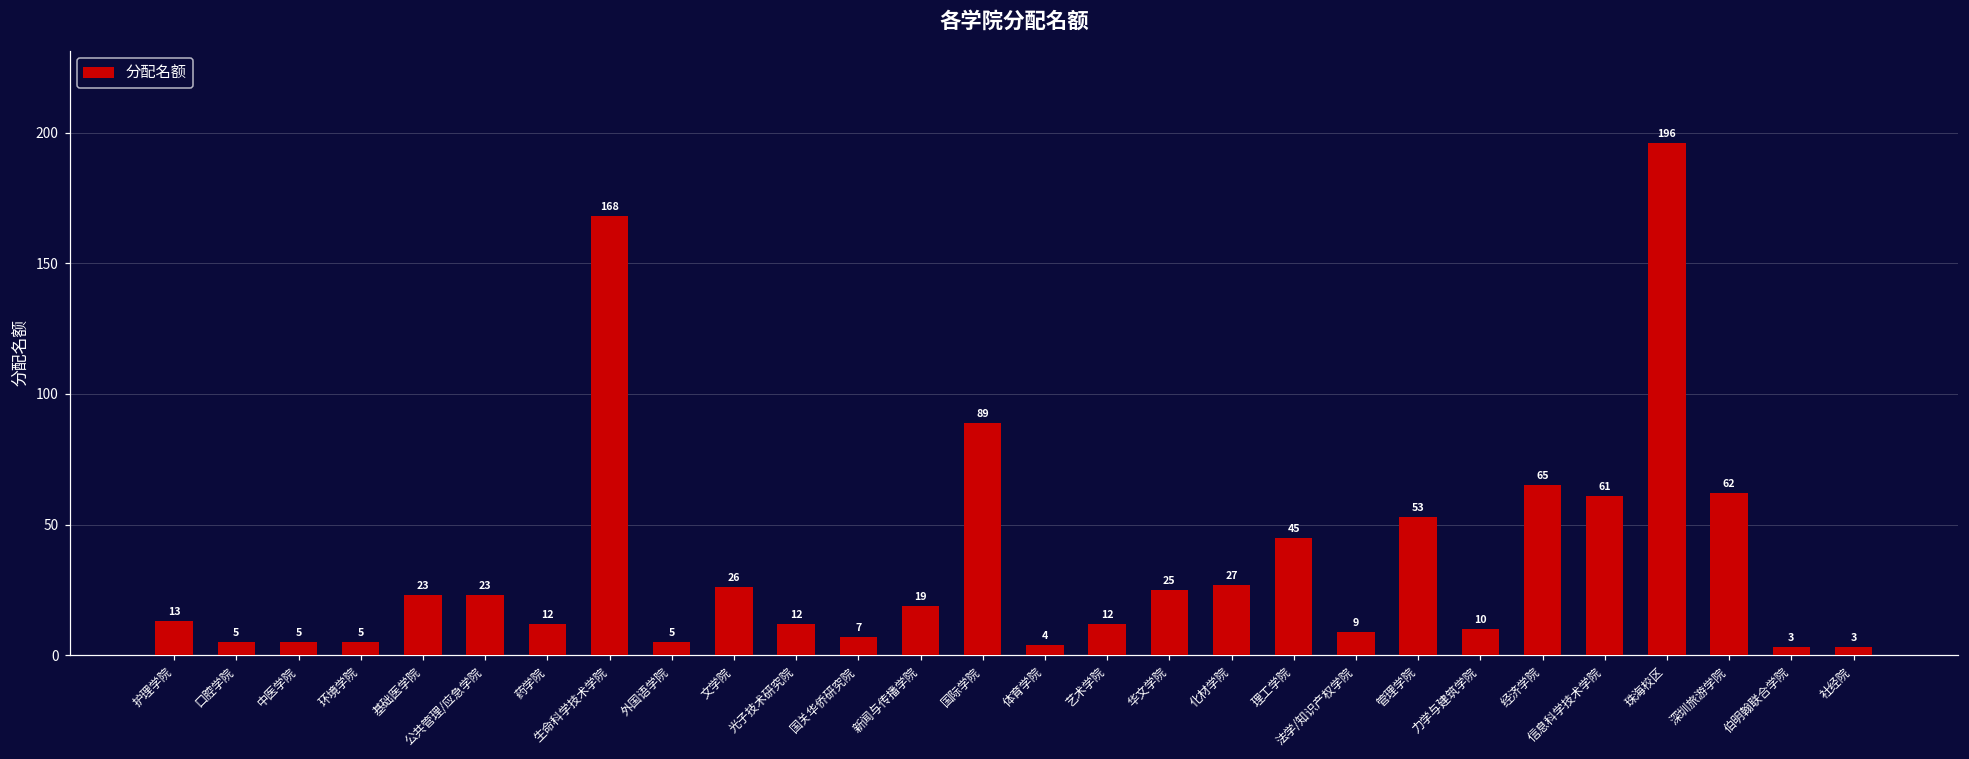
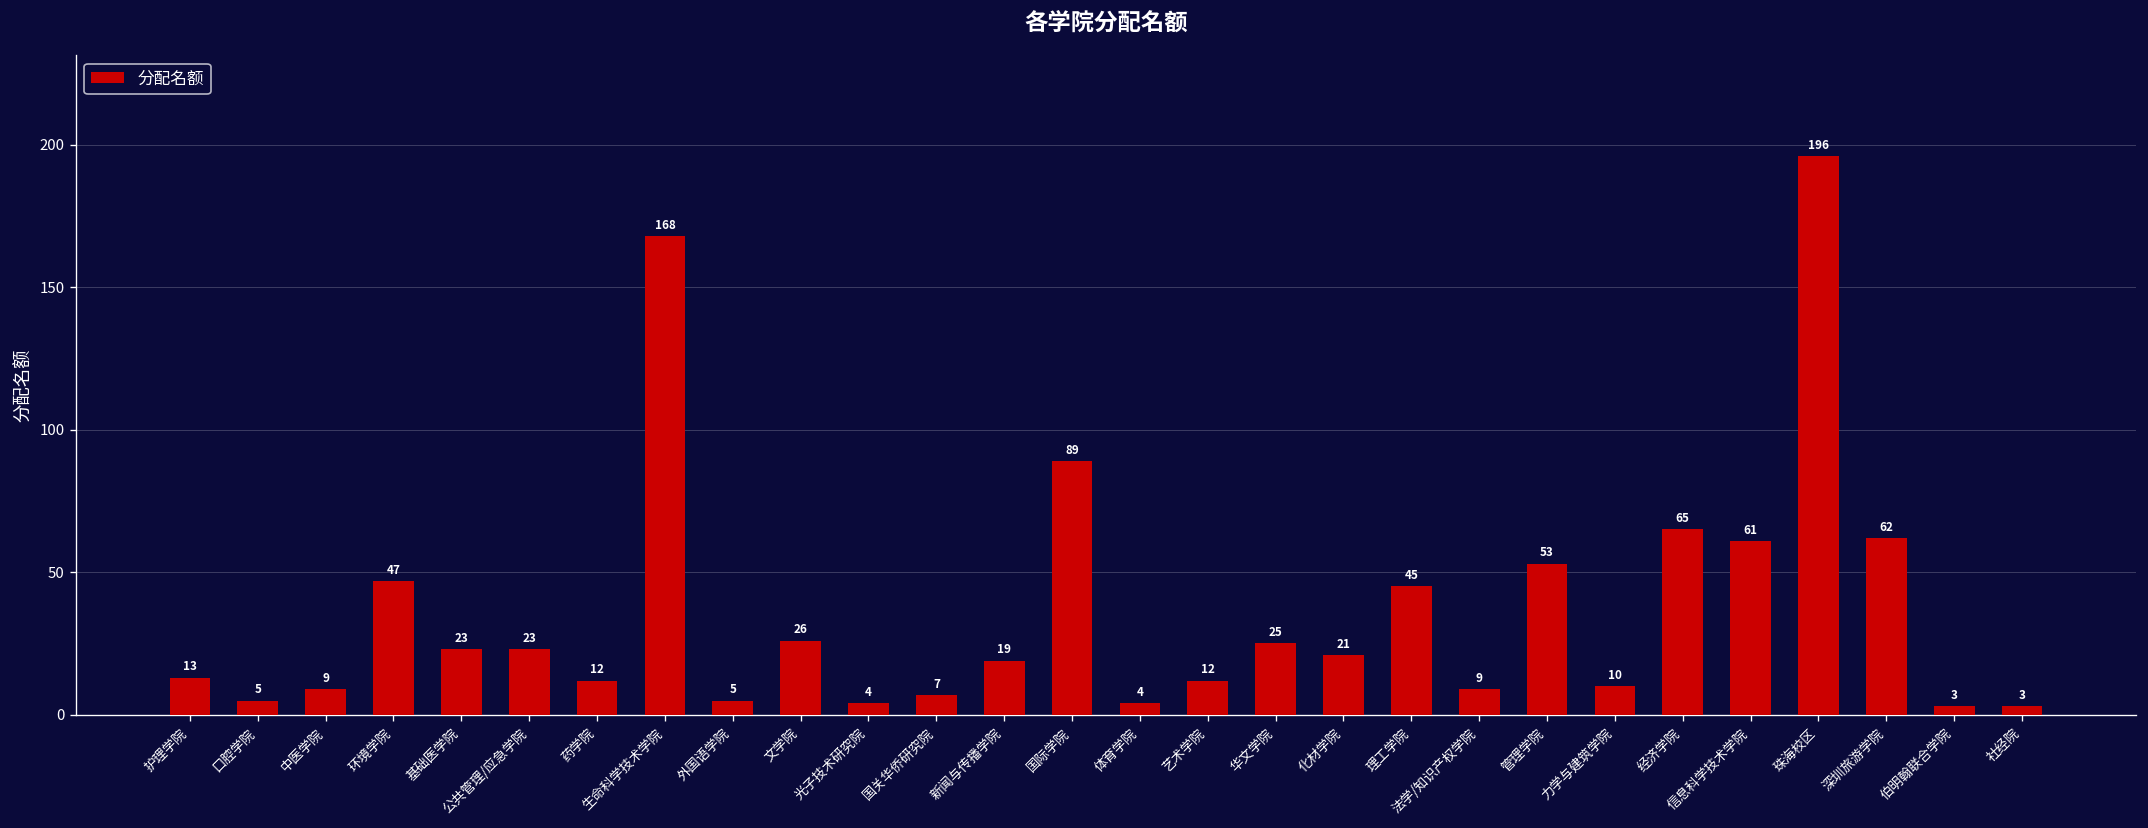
中医学院: 5 -> 9
环境学院: 5 -> 47
光子技术研究院: 12 -> 4
化材学院: 27 -> 21
